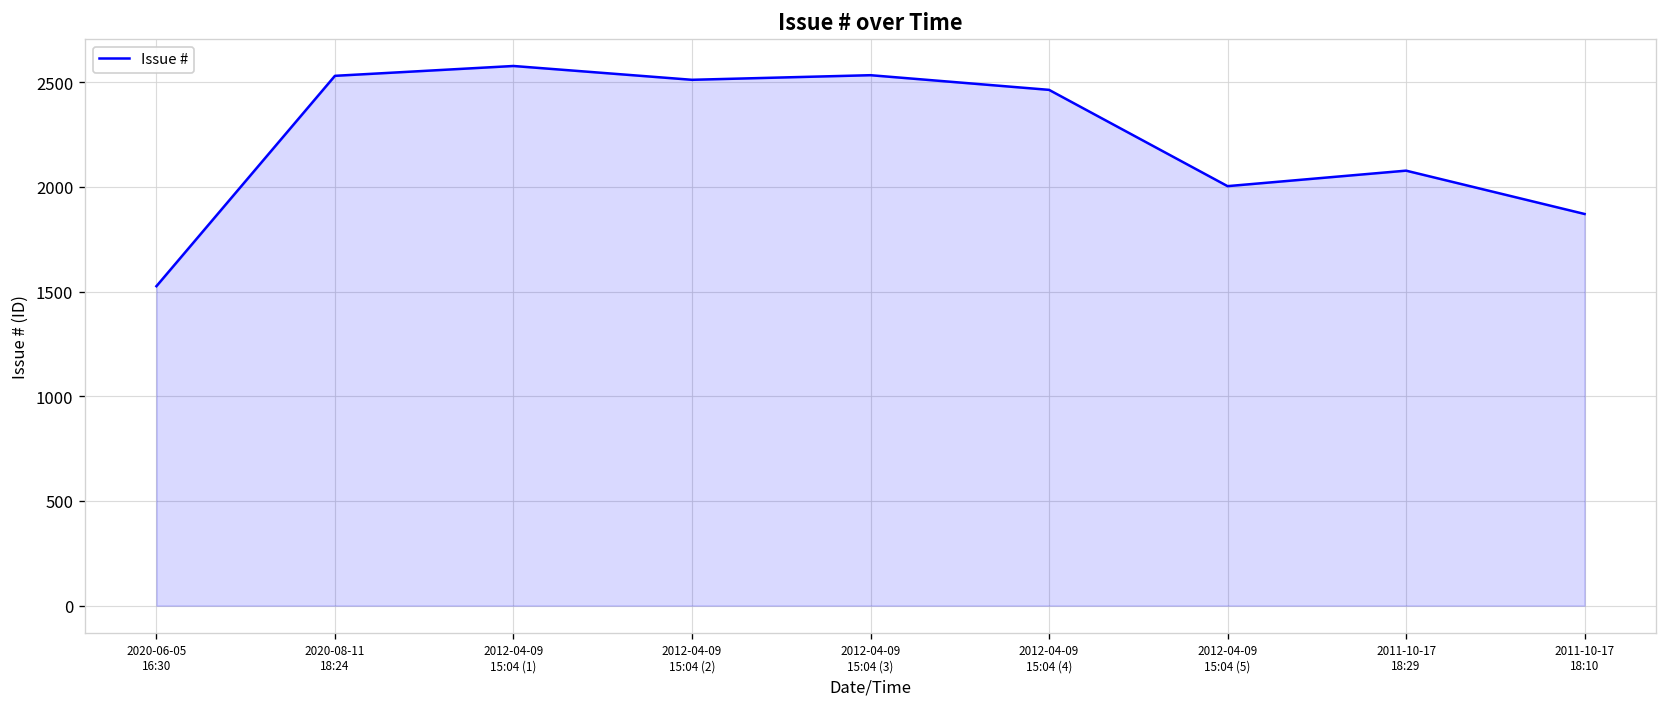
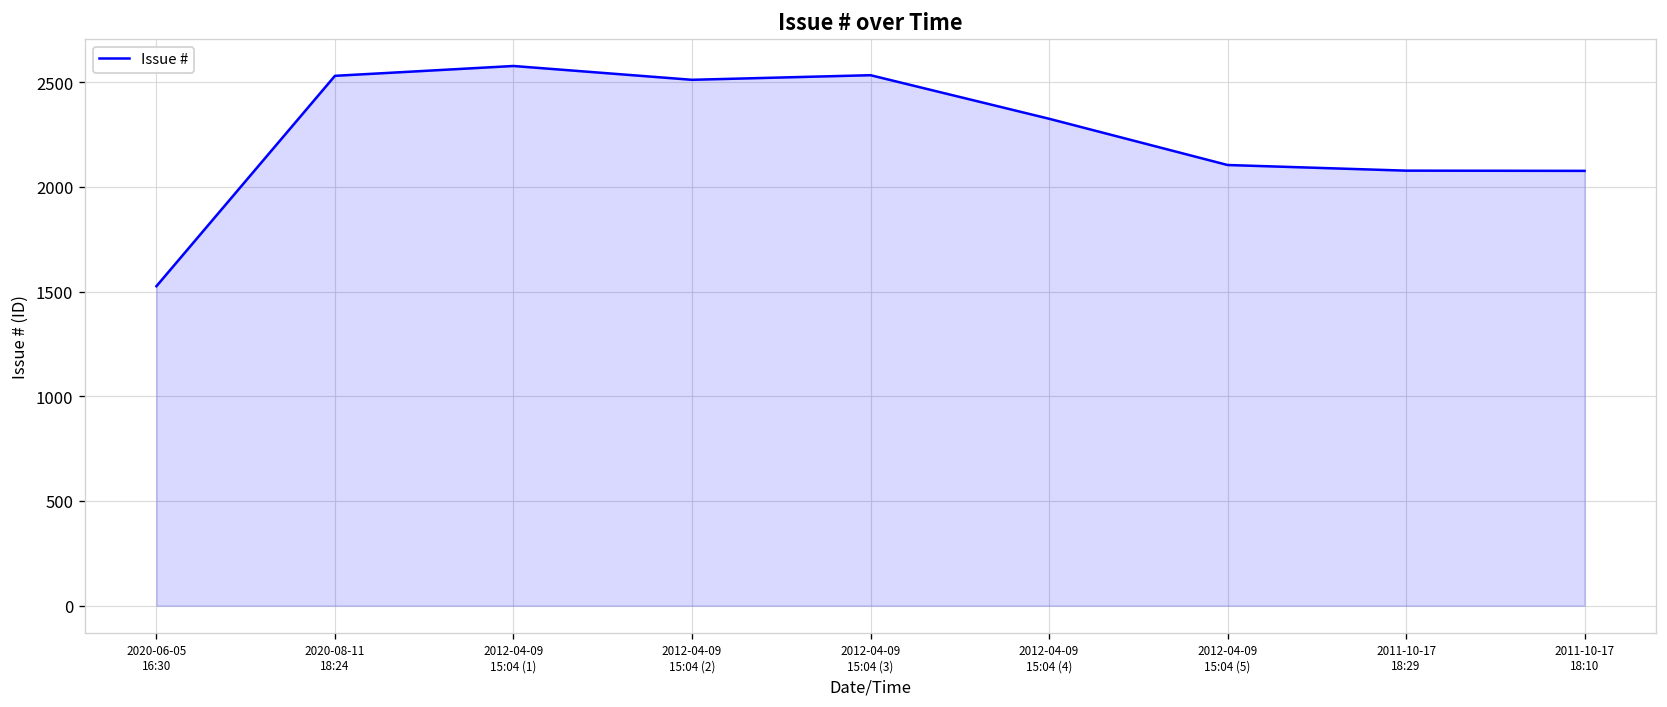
2012-04-09 15:04 (4): 2460 -> 2330
2012-04-09 15:04 (5): 2000 -> 2110
2011-10-17 18:10: 1870 -> 2080
